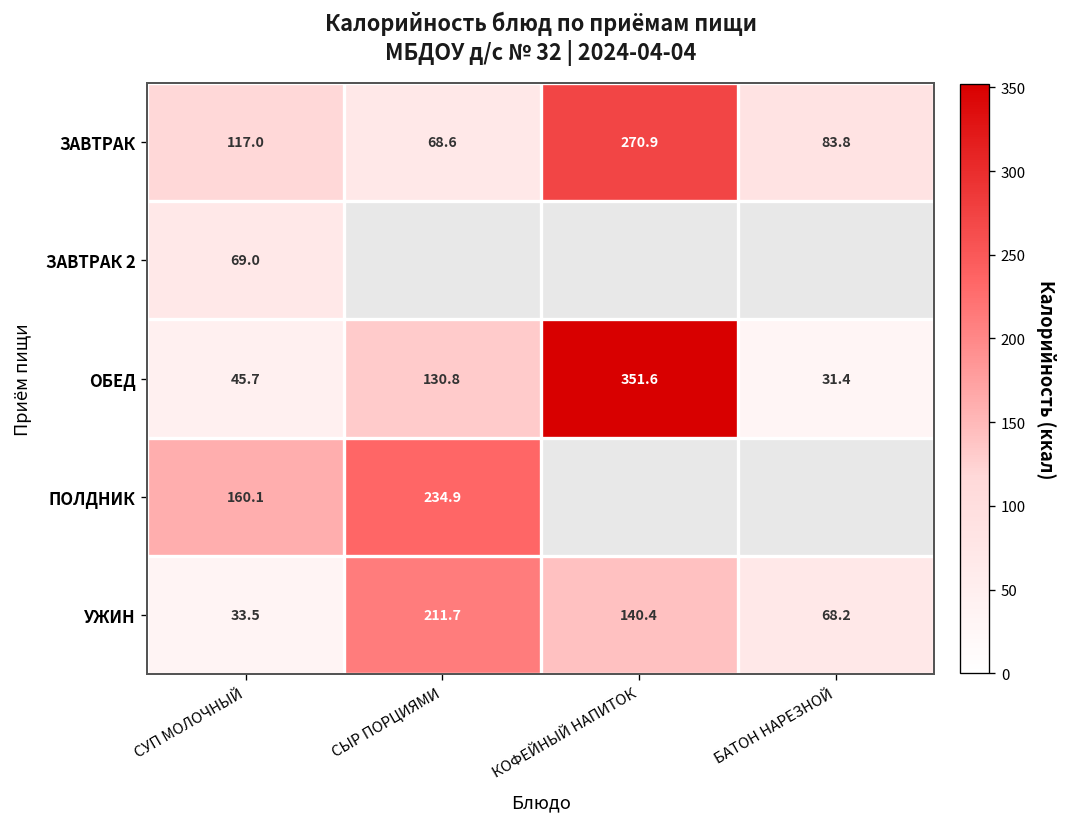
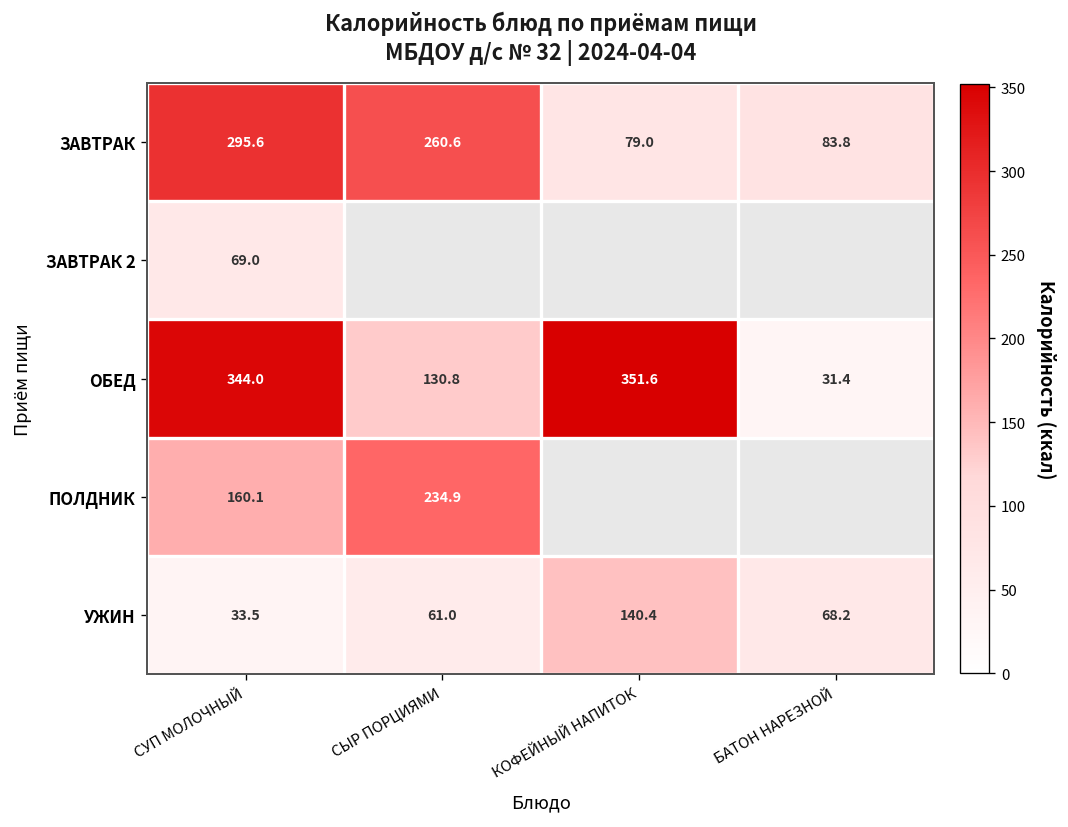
ЗАВТРАК, СУП МОЛОЧНЫЙ: 117.0 -> 295.6
ЗАВТРАК, СЫР ПОРЦИЯМИ: 68.6 -> 260.6
ЗАВТРАК, КОФЕЙНЫЙ НАПИТОК: 270.9 -> 79.0
ОБЕД, СУП МОЛОЧНЫЙ: 45.7 -> 344.0
УЖИН, СЫР ПОРЦИЯМИ: 211.7 -> 61.0
